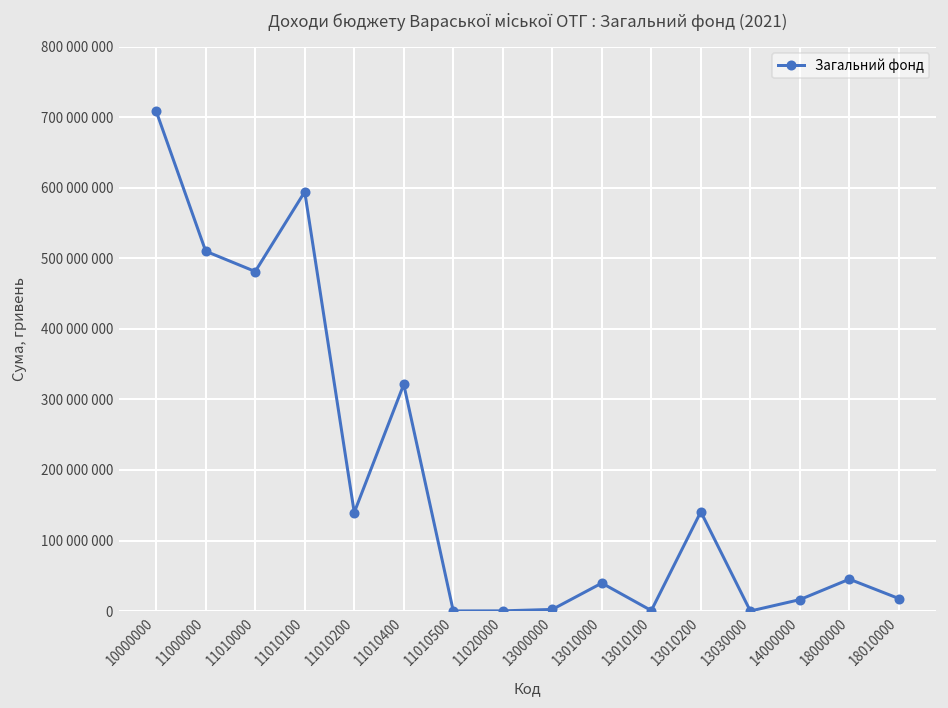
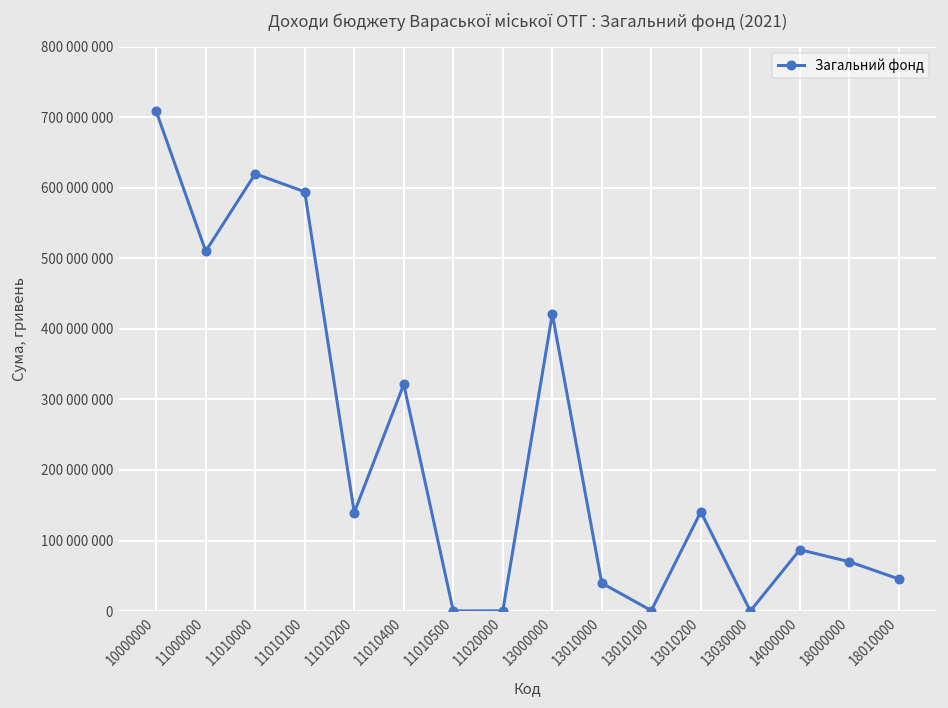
11010000: 480000000 -> 620000000
13000000: 0 -> 420000000
14000000: 20000000 -> 90000000
18000000: 50000000 -> 70000000
18010000: 20000000 -> 50000000
